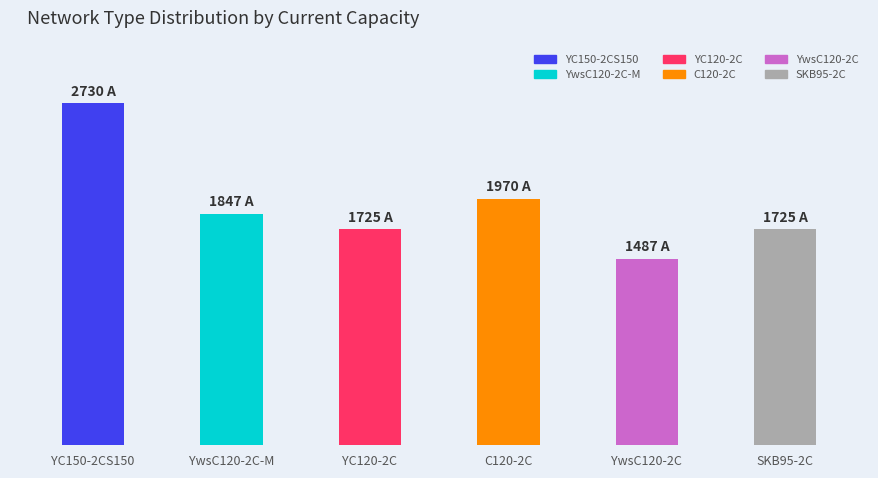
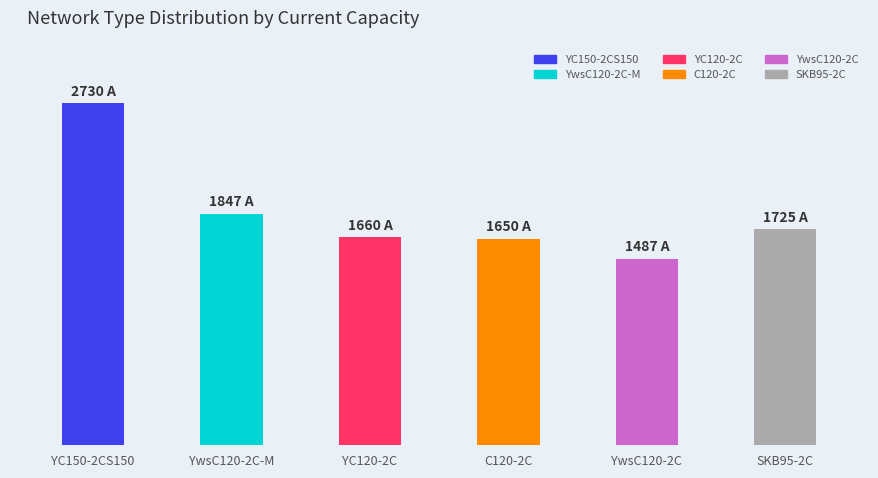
YC120-2C: 1725 -> 1660
C120-2C: 1970 -> 1650
